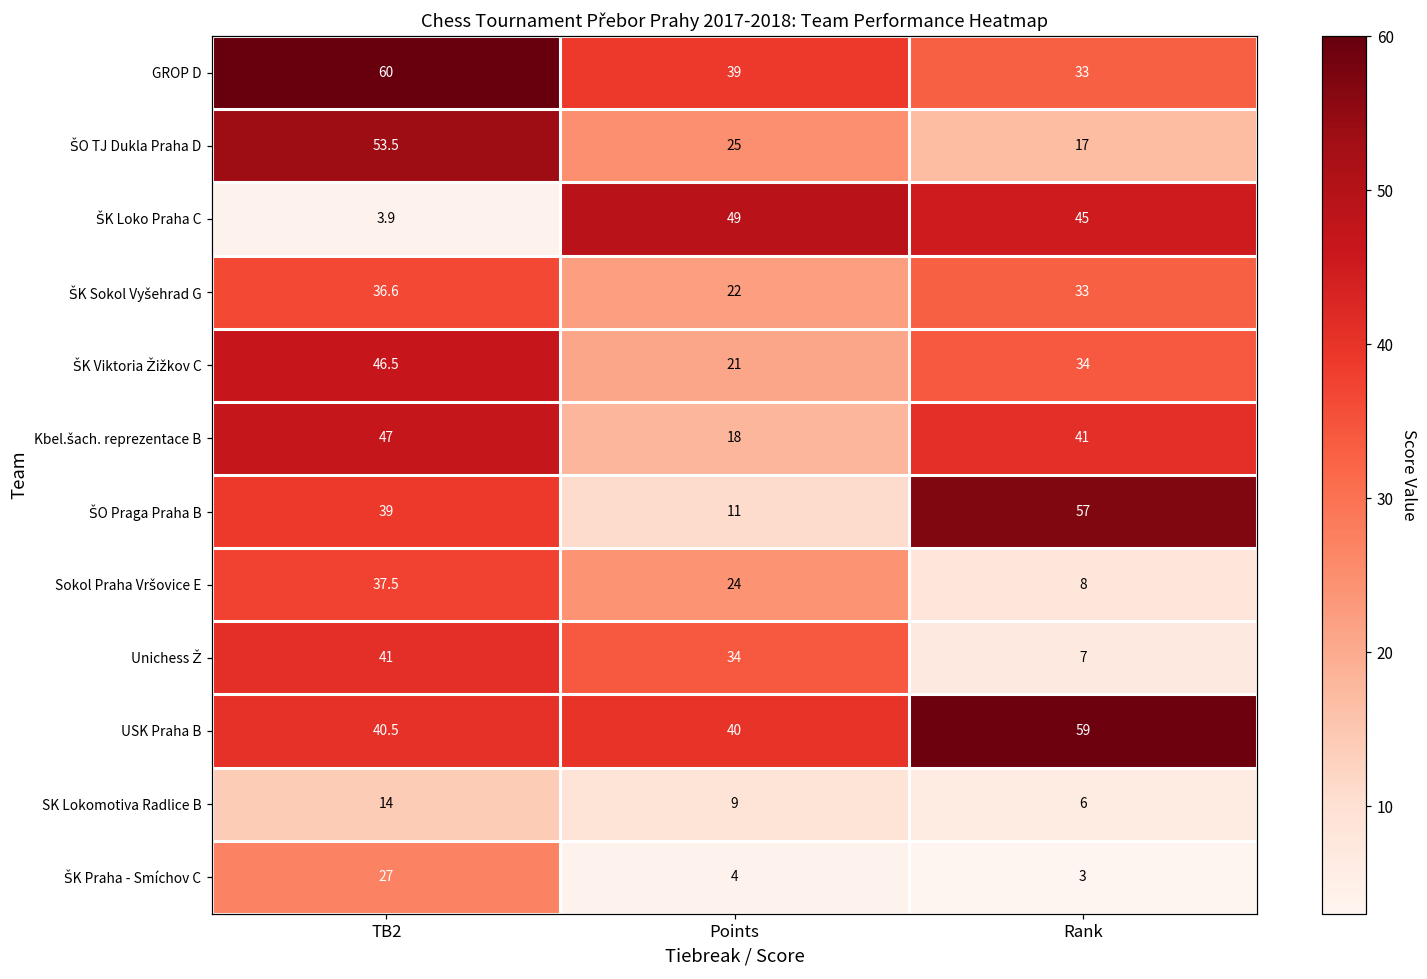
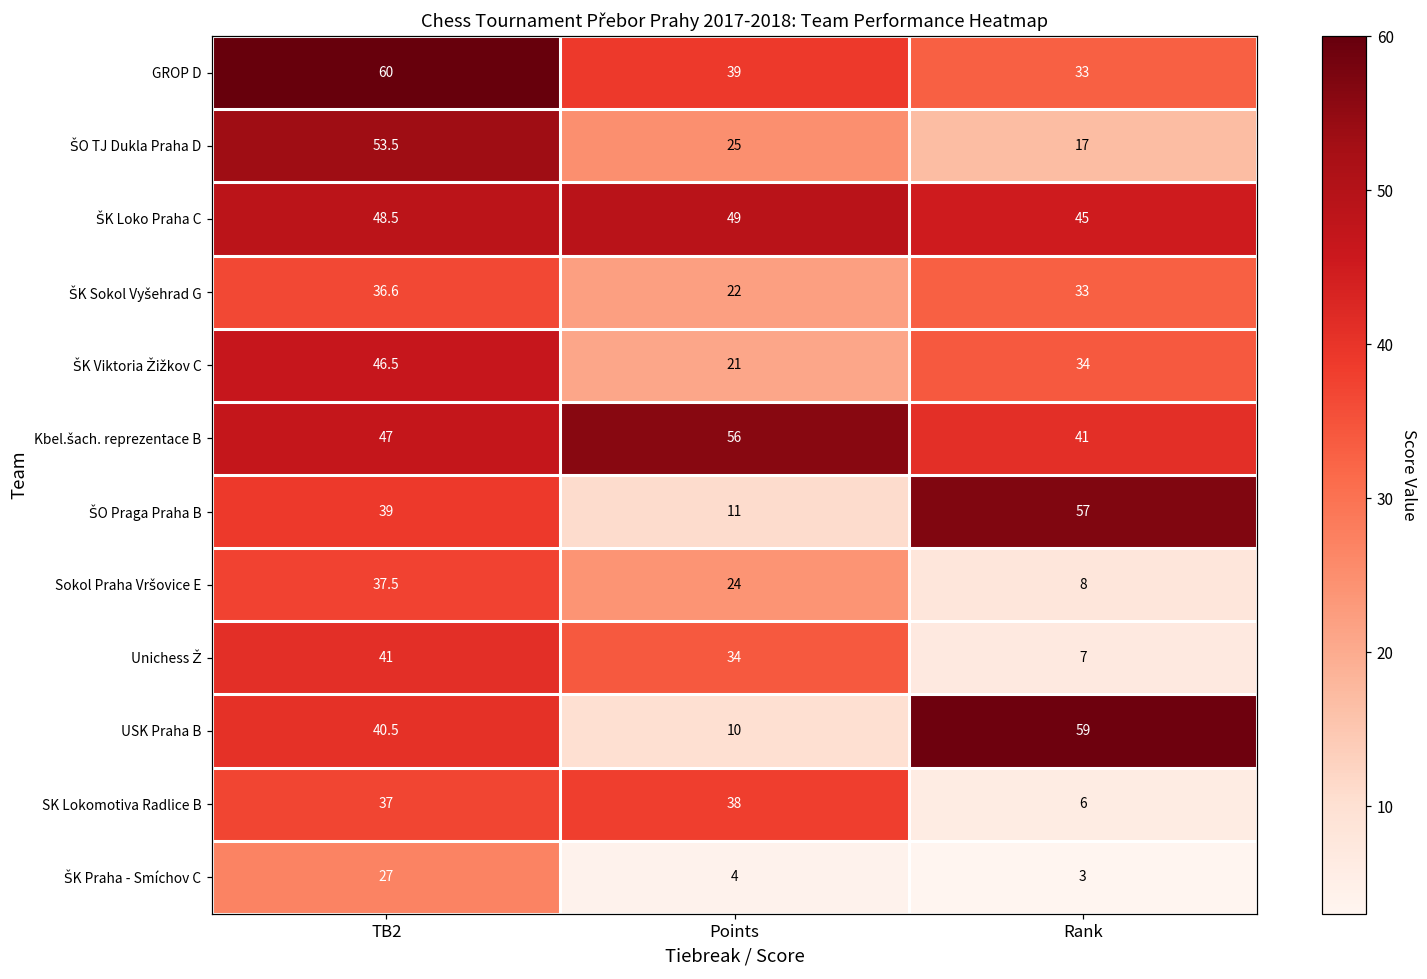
ŠK Loko Praha C, TB2: 3.9 -> 48.5
Kbel.šach. reprezentace B, Points: 18 -> 56
USK Praha B, Points: 40 -> 10
SK Lokomotiva Radlice B, TB2: 14 -> 37
SK Lokomotiva Radlice B, Points: 9 -> 38
